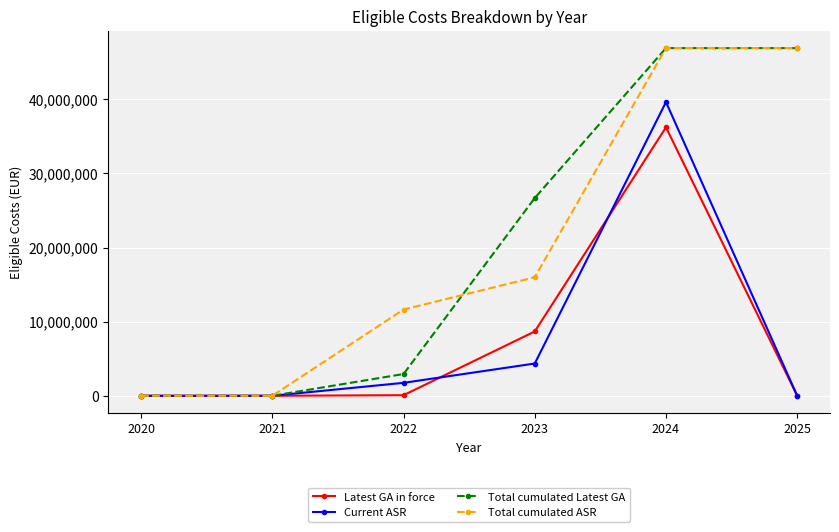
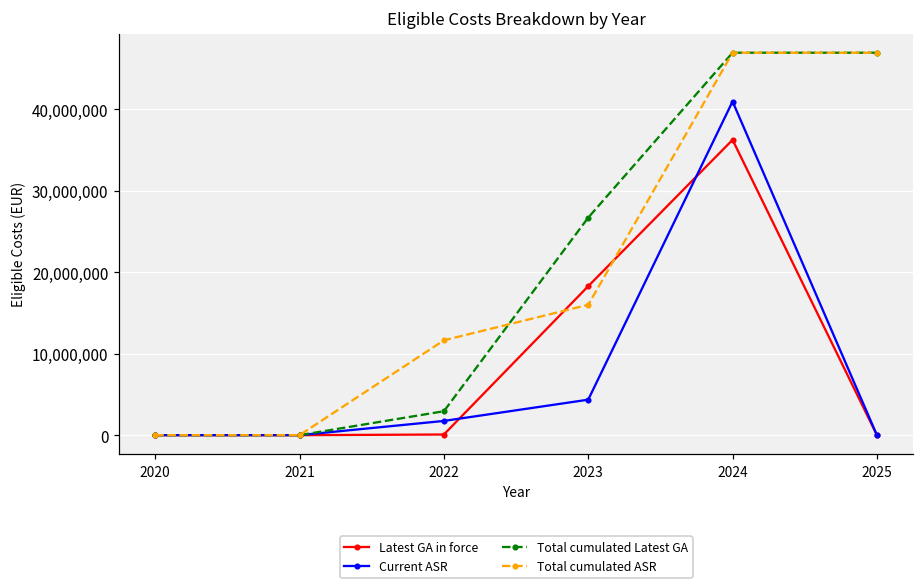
Latest GA in force, 2023: 9,000,000 -> 18,000,000
Current ASR, 2024: 40,000,000 -> 41,000,000
